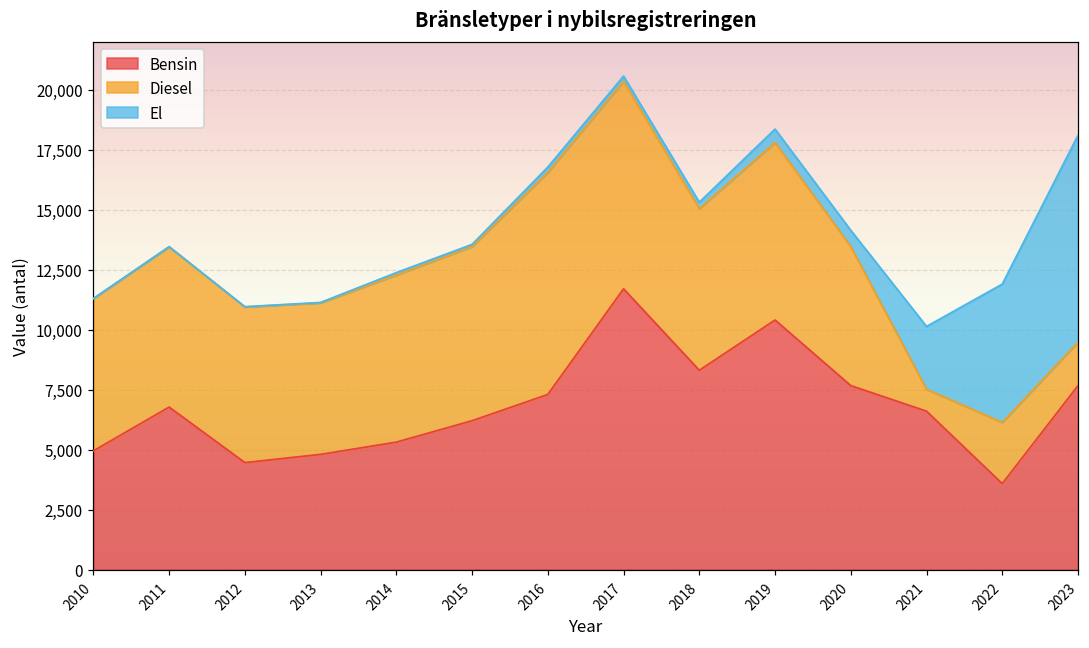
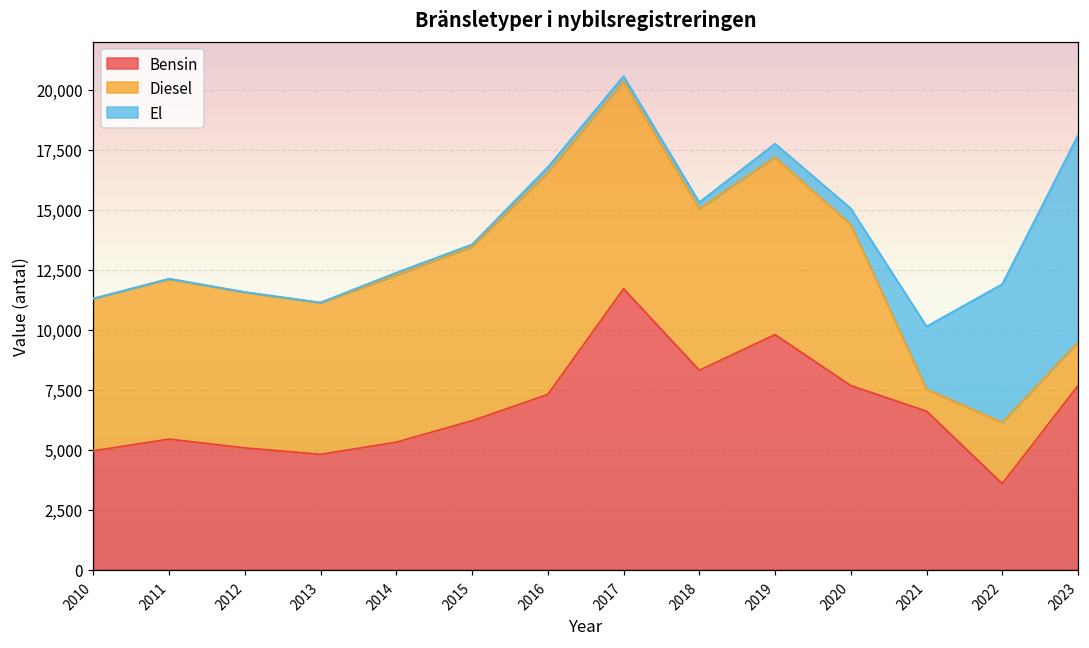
Bensin, 2011: 6,800 -> 5,400
Bensin, 2012: 4,500 -> 5,100
Bensin, 2019: 10,400 -> 9,800
Diesel, 2020: 5,800 -> 6,700
